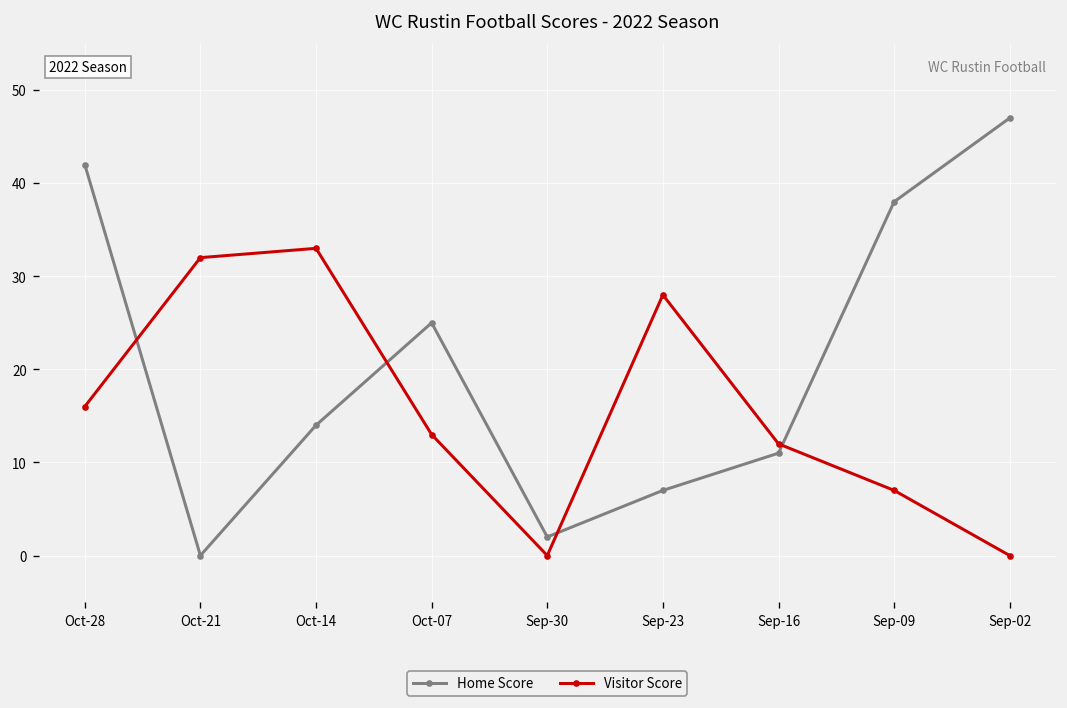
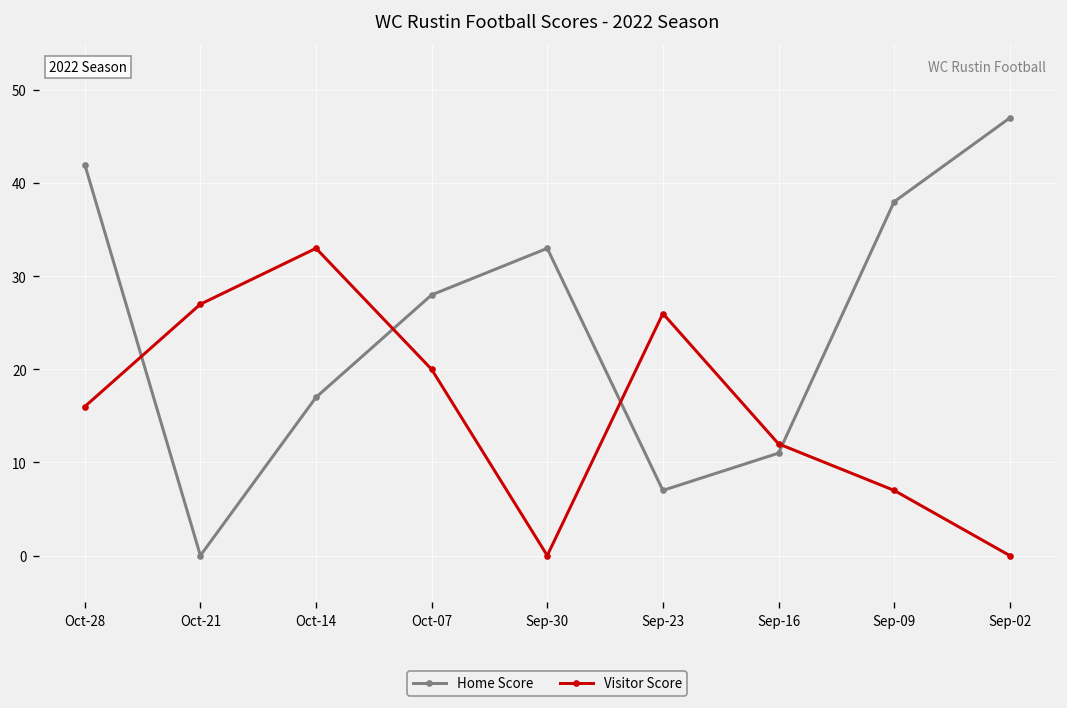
Visitor Score, Oct-21: 32 -> 27
Home Score, Oct-14: 14 -> 17
Home Score, Oct-07: 25 -> 28
Visitor Score, Oct-07: 13 -> 20
Home Score, Sep-30: 2 -> 33
Visitor Score, Sep-23: 28 -> 26
